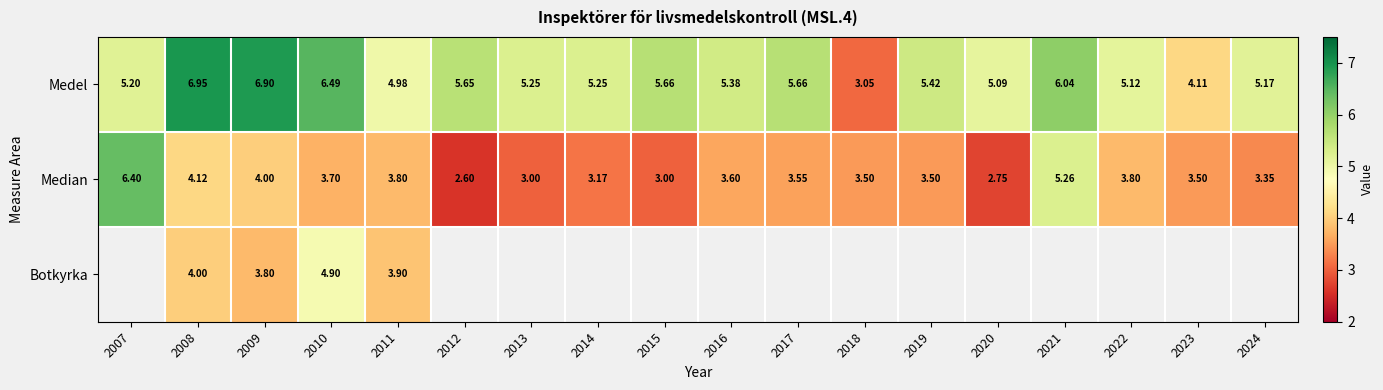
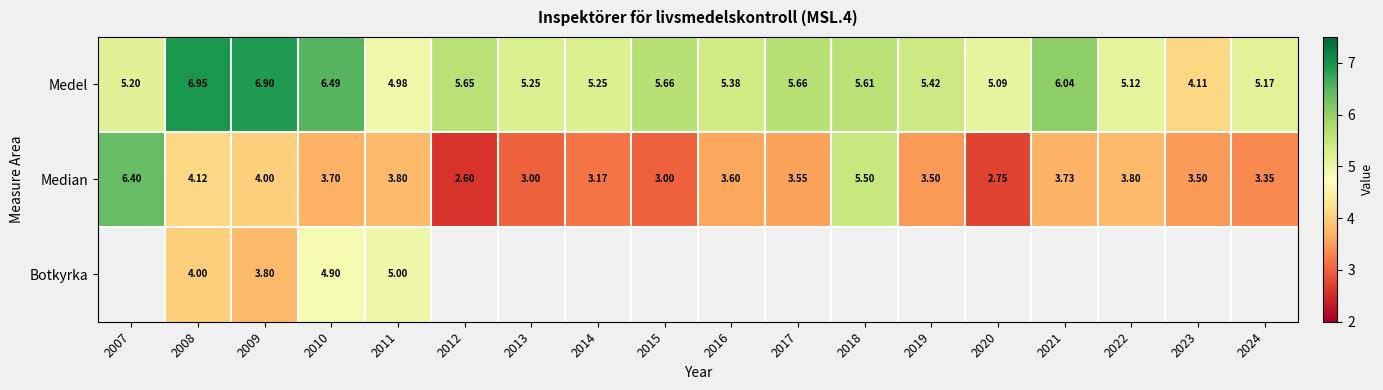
Medel, 2018: 3.05 -> 5.61
Median, 2018: 3.50 -> 5.50
Median, 2021: 5.26 -> 3.73
Botkyrka, 2011: 3.90 -> 5.00
